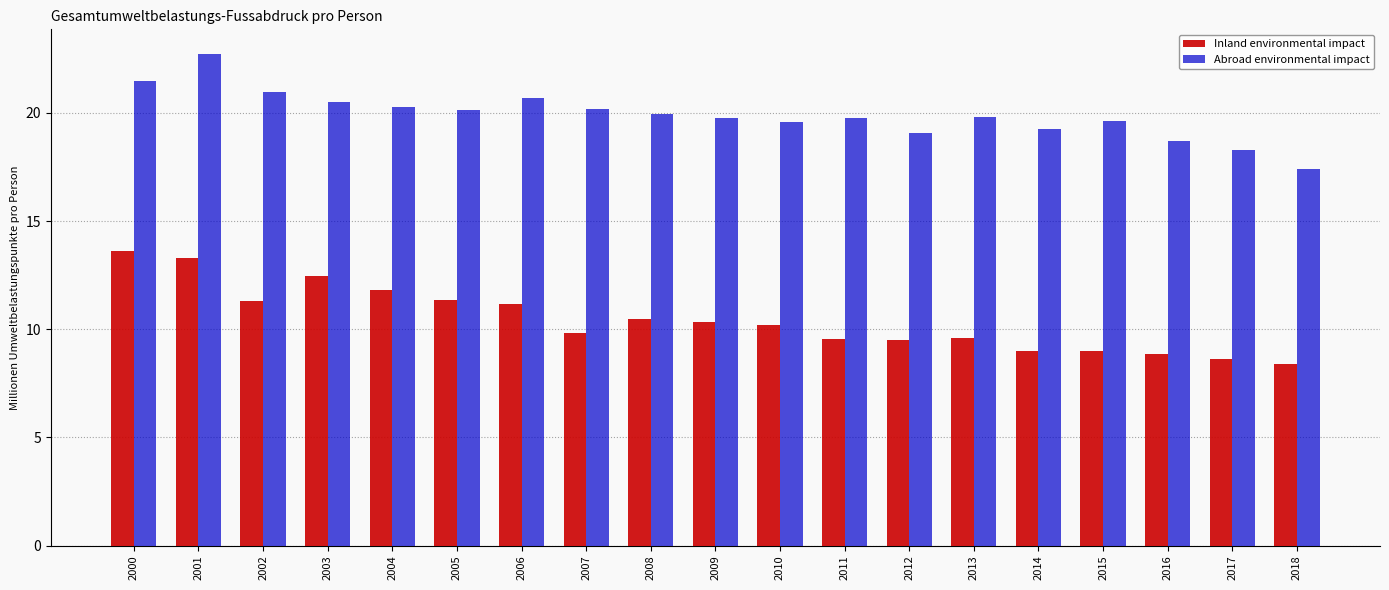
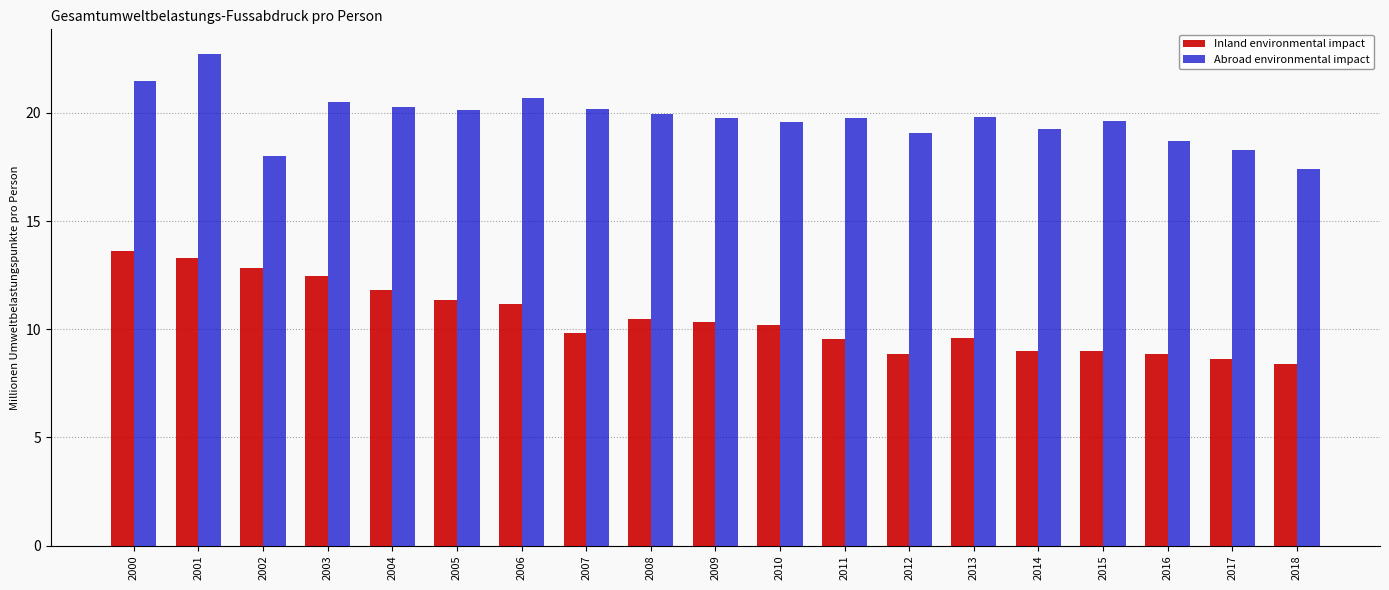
Inland environmental impact, 2002: 11.3 -> 12.8
Abroad environmental impact, 2002: 21.0 -> 18.0
Inland environmental impact, 2012: 9.5 -> 8.9
